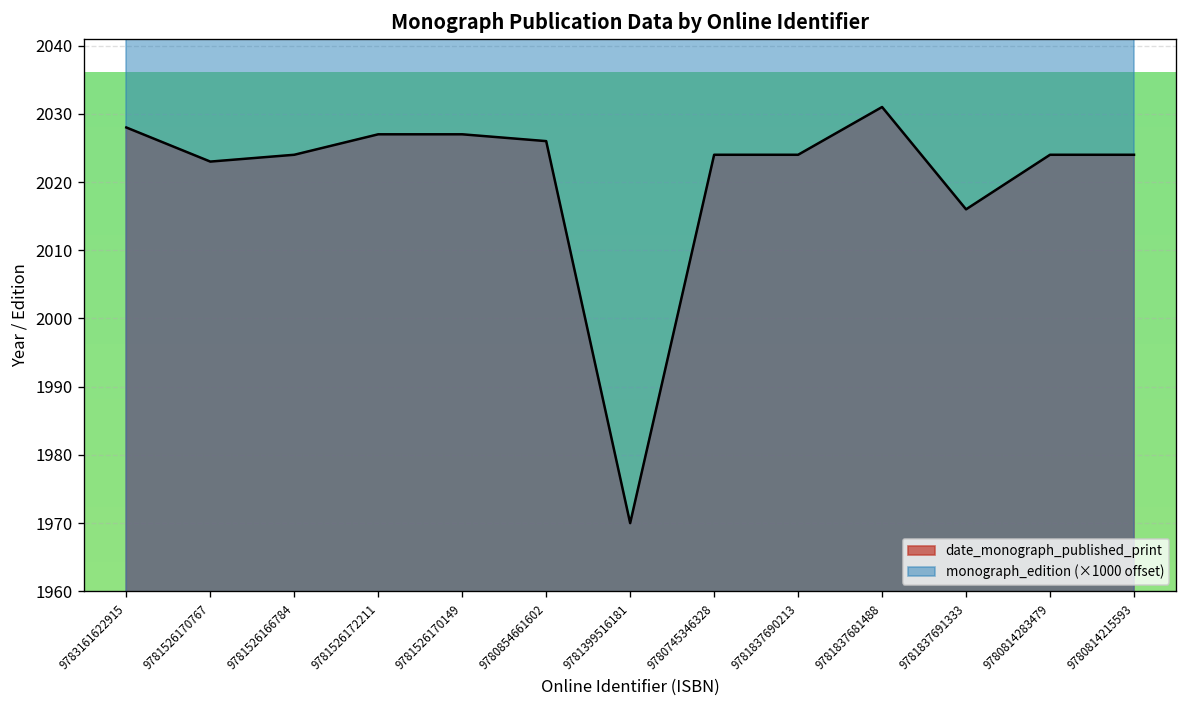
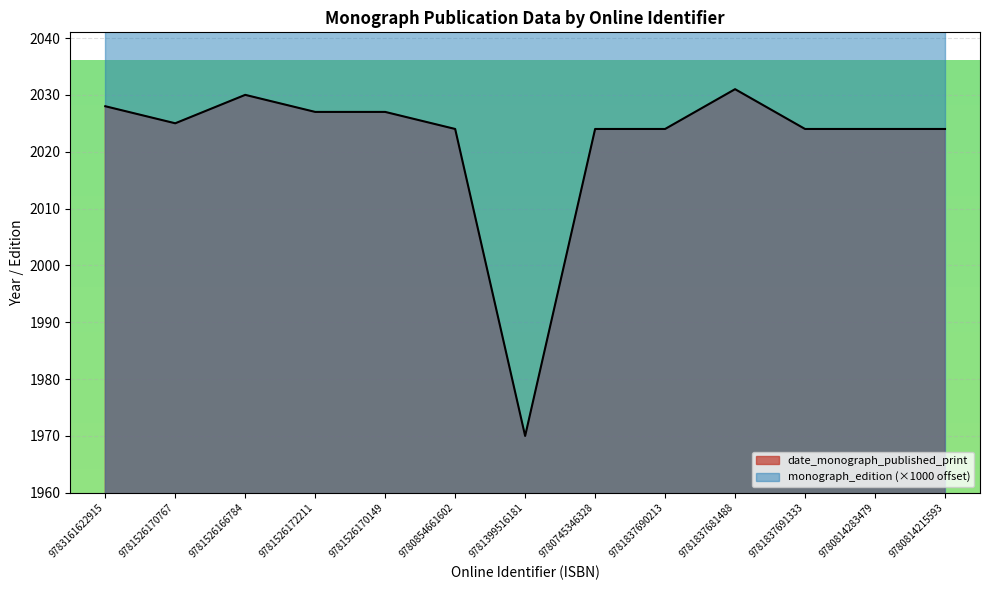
date_monograph_published_print, 9781526170767: 2023 -> 2025
date_monograph_published_print, 9781526166784: 2024 -> 2030
date_monograph_published_print, 9780854661602: 2026 -> 2024
date_monograph_published_print, 9781837691333: 2016 -> 2024
